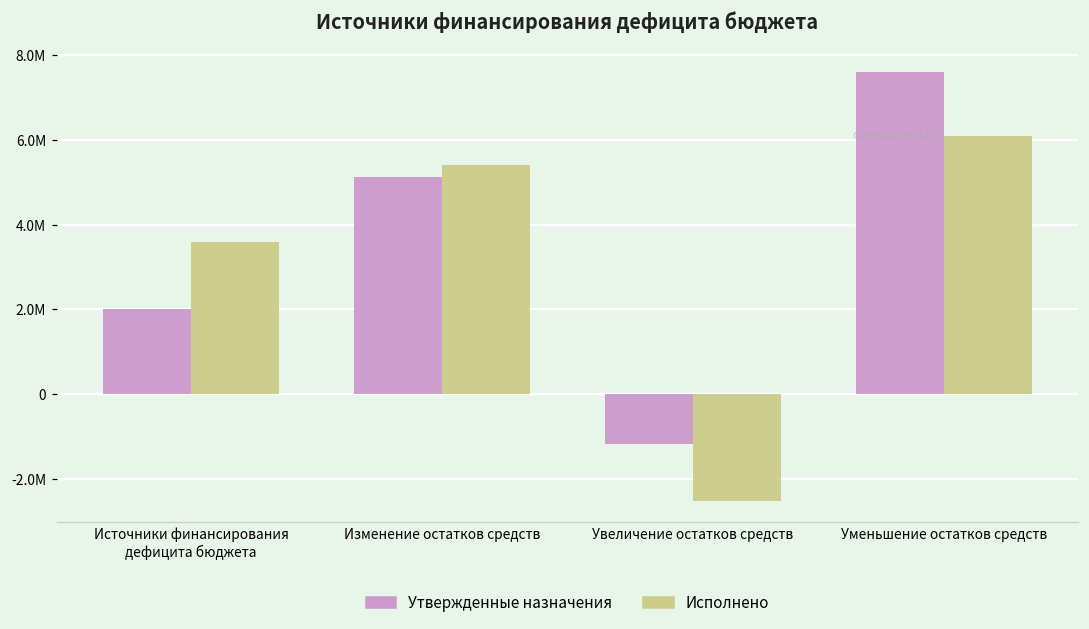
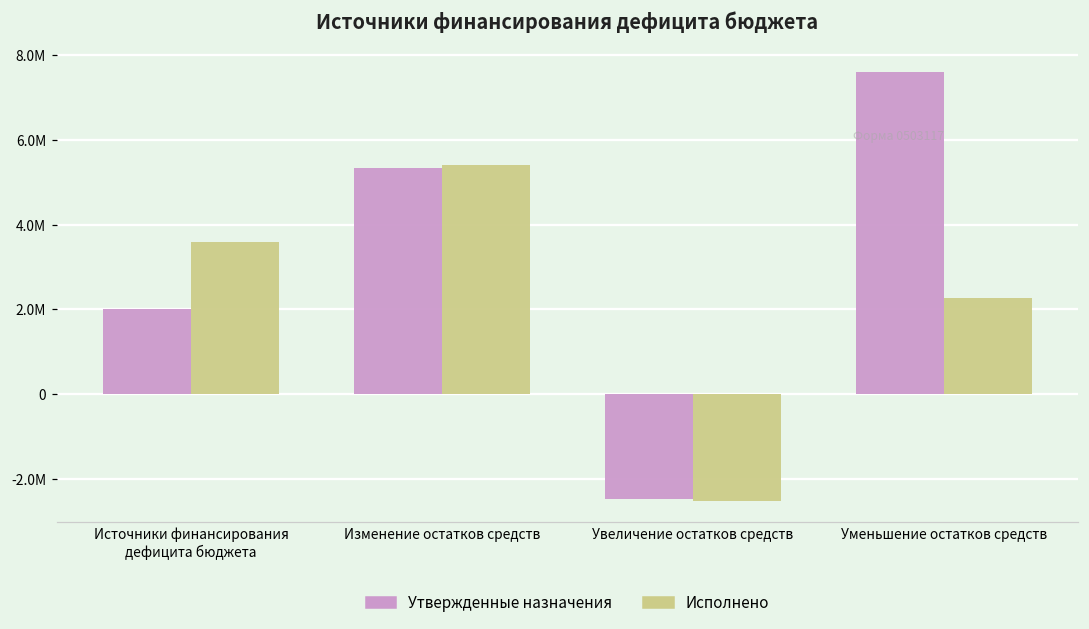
Утвержденные назначения, Изменение остатков средств: 5100000 -> 5300000
Утвержденные назначения, Увеличение остатков средств: -1200000 -> -2500000
Исполнено, Уменьшение остатков средств: 6100000 -> 2300000
